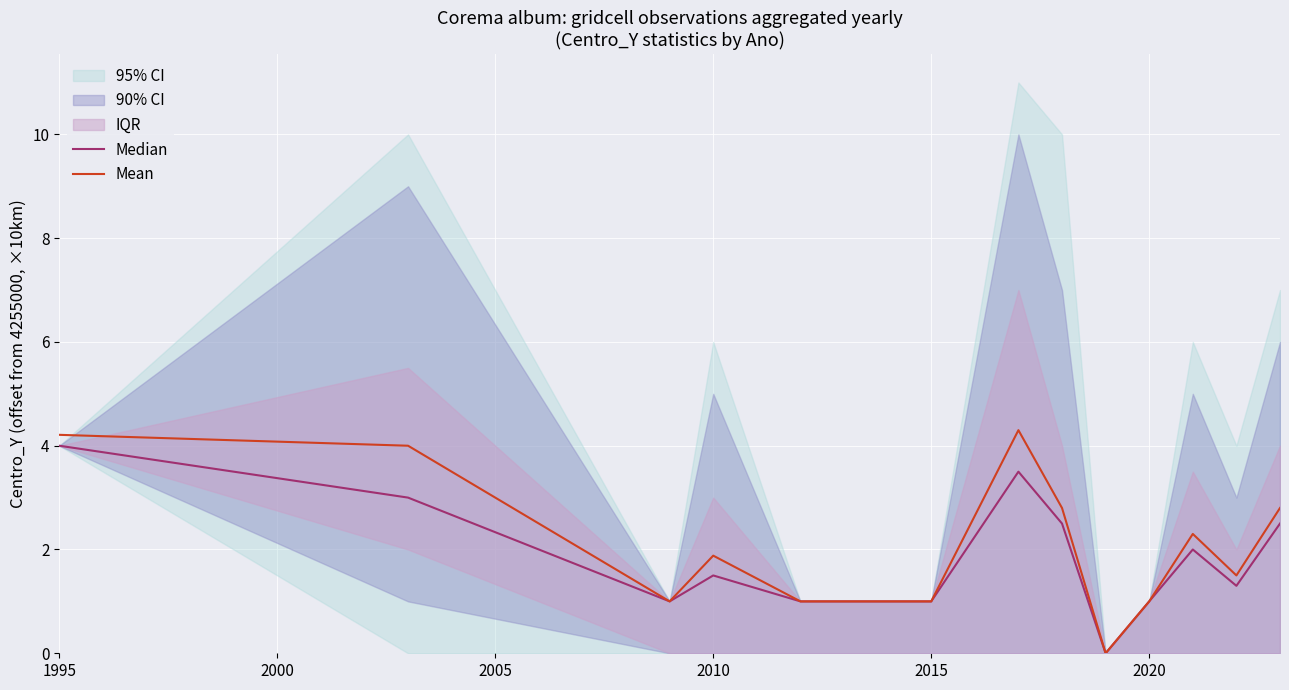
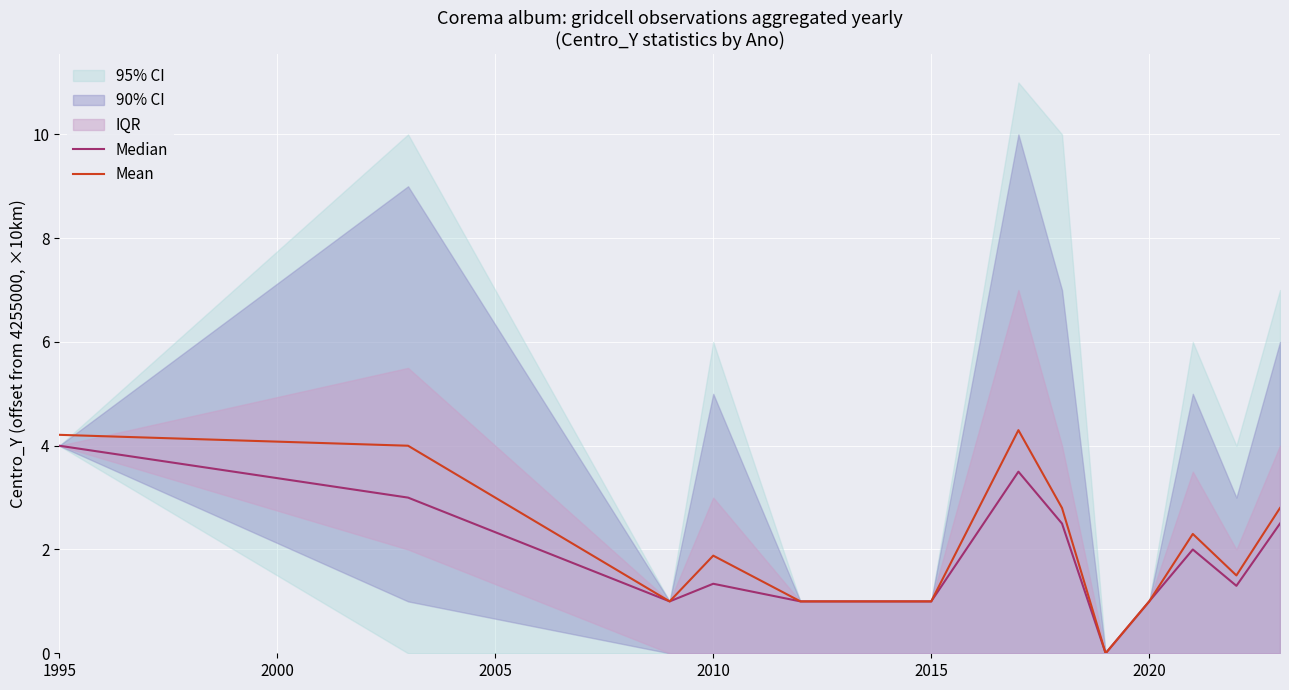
Median, 2010: 1.5 -> 1.3
